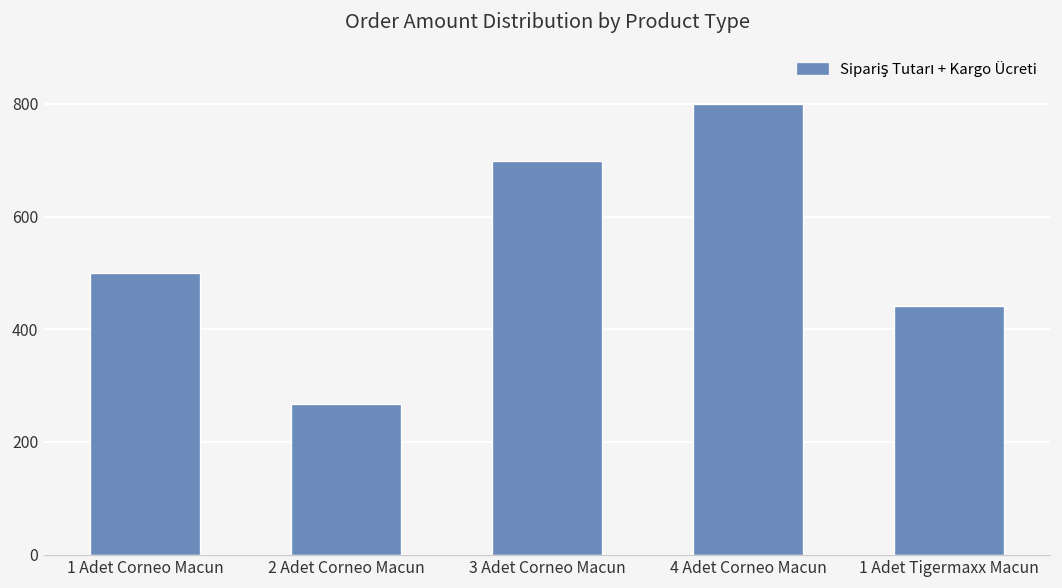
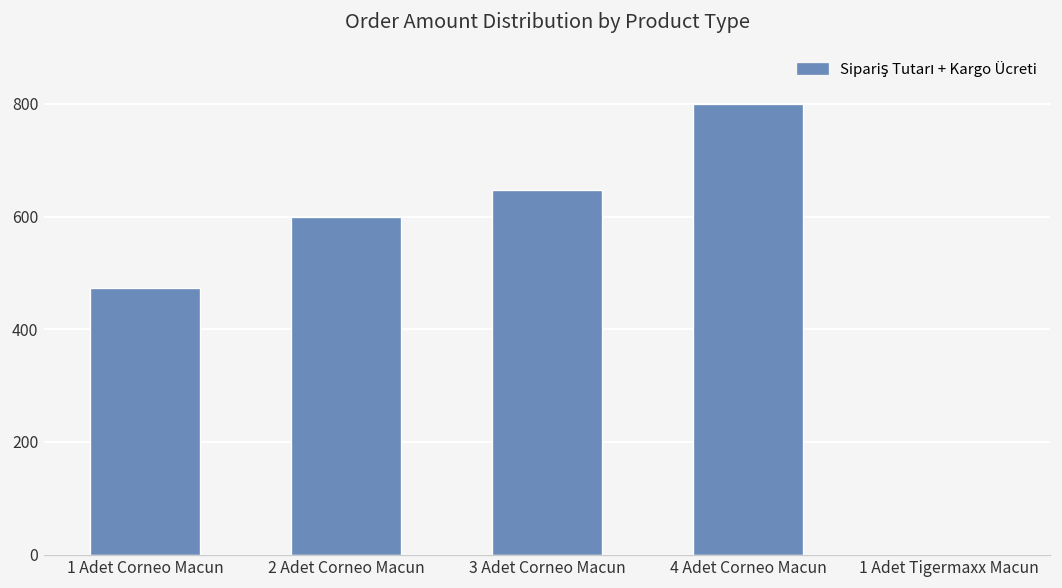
1 Adet Corneo Macun: 500 -> 470
2 Adet Corneo Macun: 270 -> 600
3 Adet Corneo Macun: 700 -> 650
1 Adet Tigermaxx Macun: 440 -> 0
